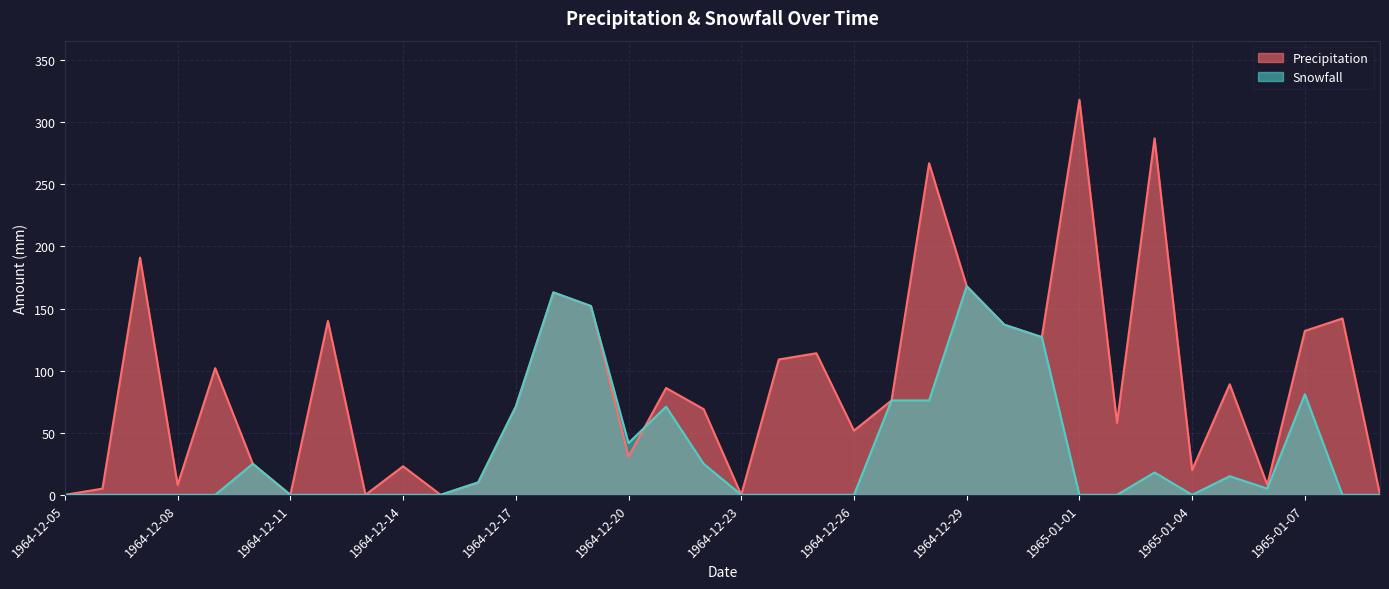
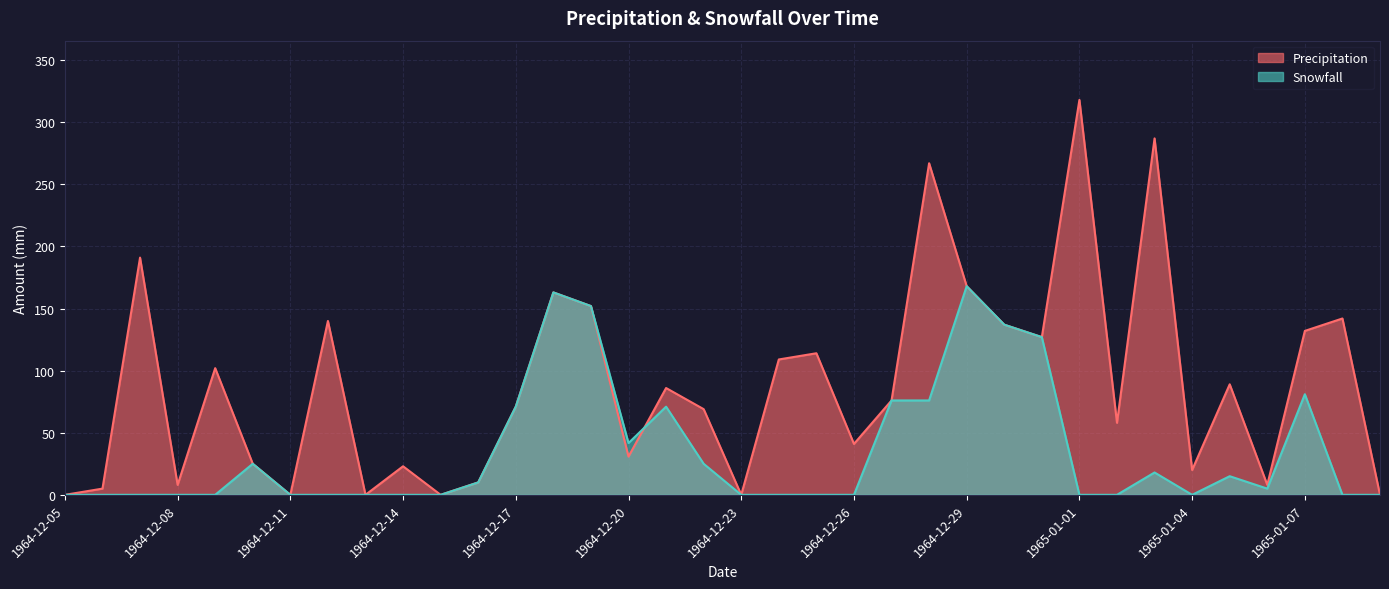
Precipitation, 1964-12-26: 52 -> 41
